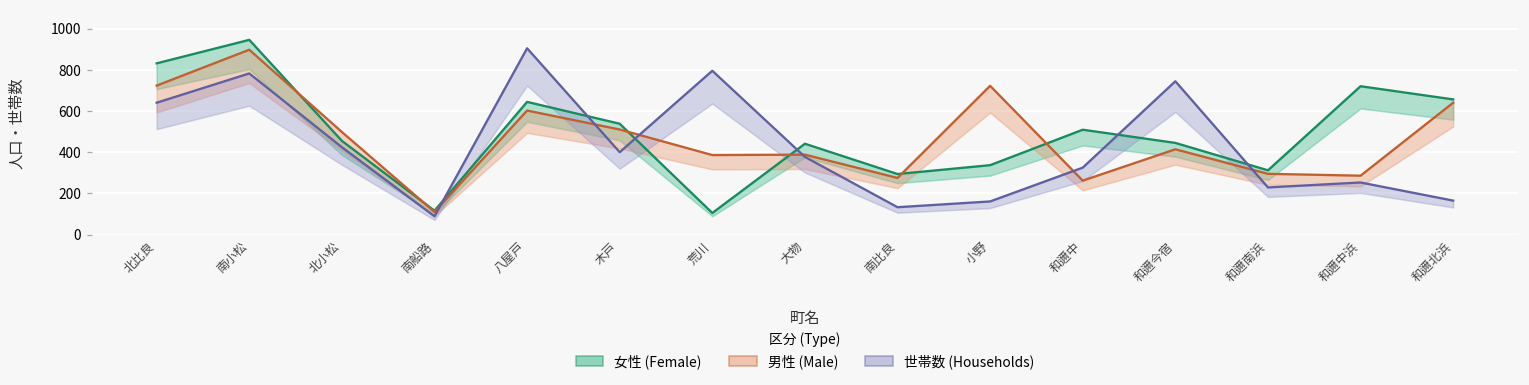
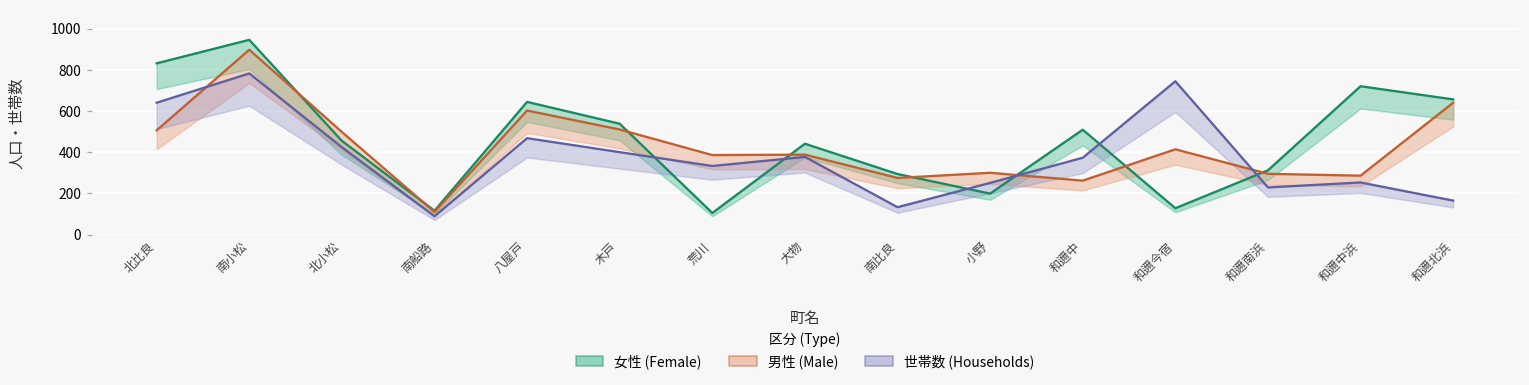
男性 (Male), 北比良: 720 -> 510
世帯数 (Households), 八屋戸: 900 -> 470
世帯数 (Households), 荒川: 800 -> 330
女性 (Female), 小野: 340 -> 200
男性 (Male), 小野: 720 -> 300
世帯数 (Households), 小野: 160 -> 250
世帯数 (Households), 和邇中: 330 -> 370
女性 (Female), 和邇今宿: 450 -> 130
